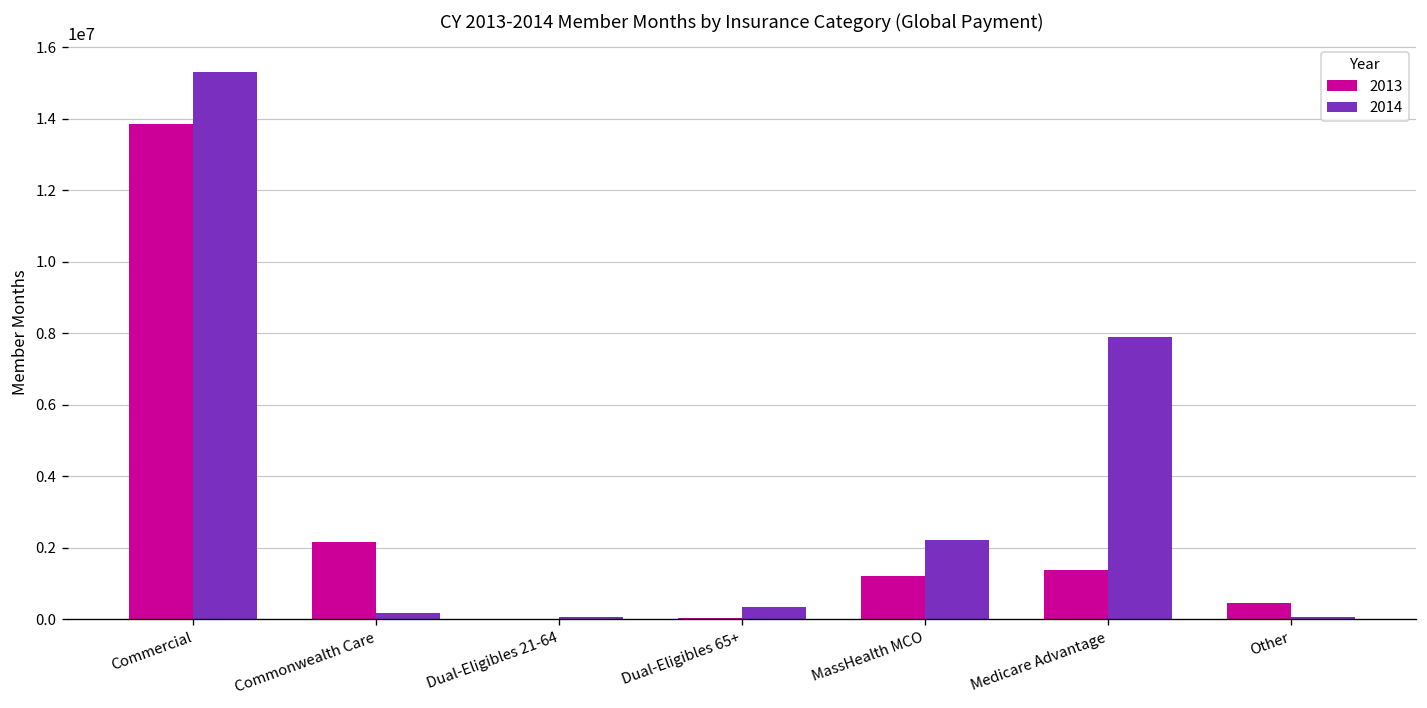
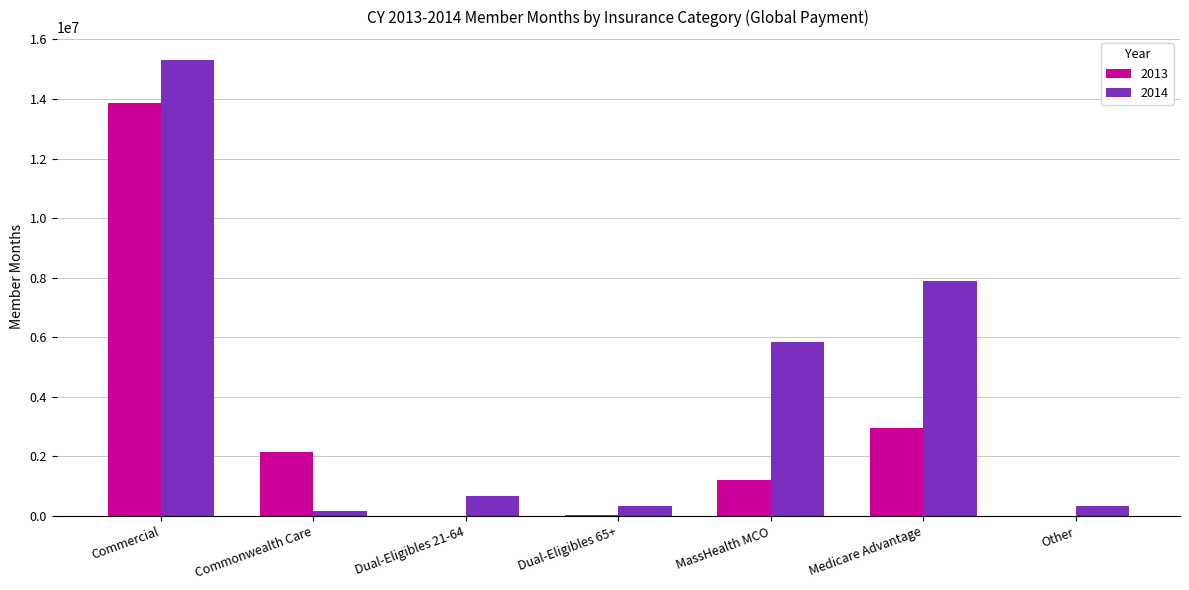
2014, Dual-Eligibles 21-64: 100000 -> 700000
2014, MassHealth MCO: 2200000 -> 5800000
2013, Medicare Advantage: 1400000 -> 3000000
2013, Other: 500000 -> 0
2014, Other: 100000 -> 300000
